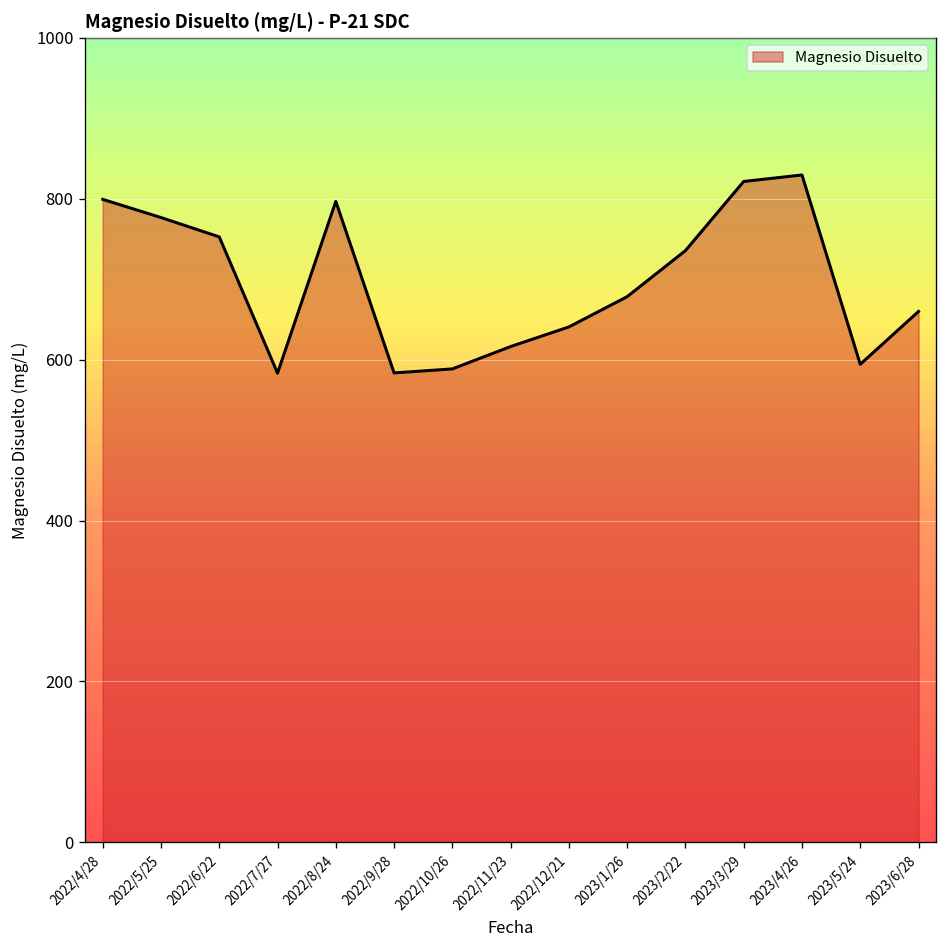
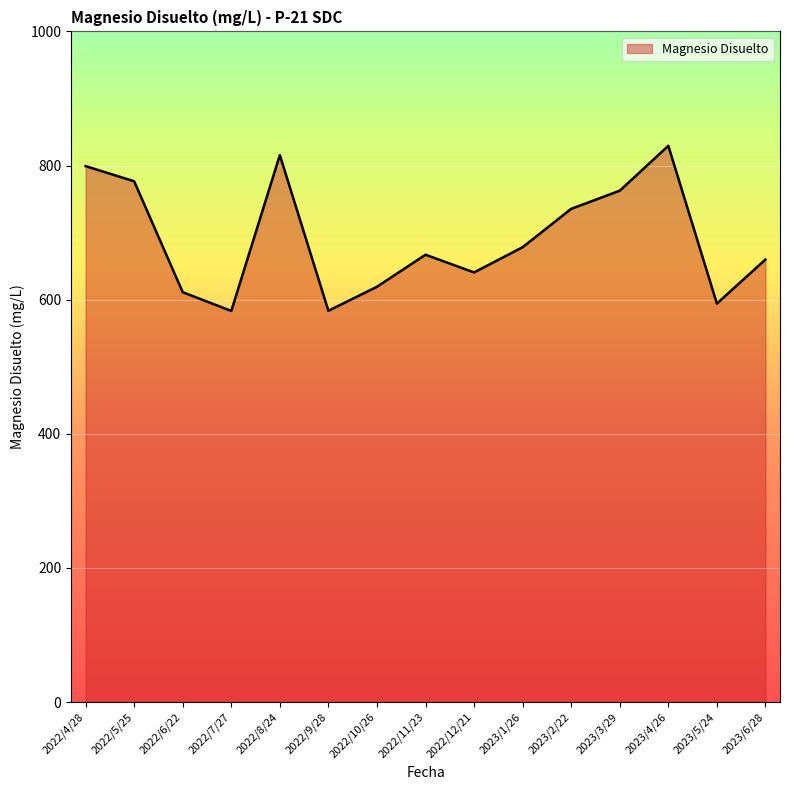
2022/6/22: 750 -> 610
2022/8/24: 800 -> 820
2022/10/26: 590 -> 620
2022/11/23: 620 -> 670
2023/3/29: 820 -> 760
